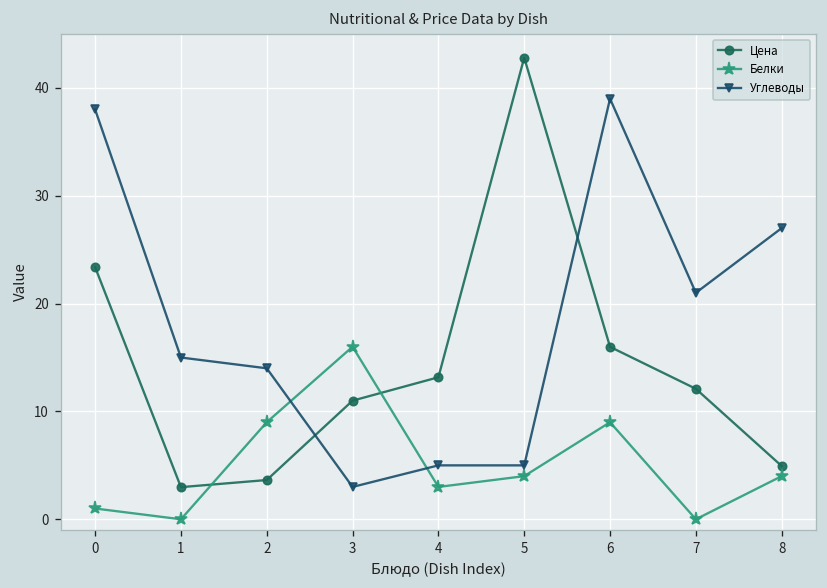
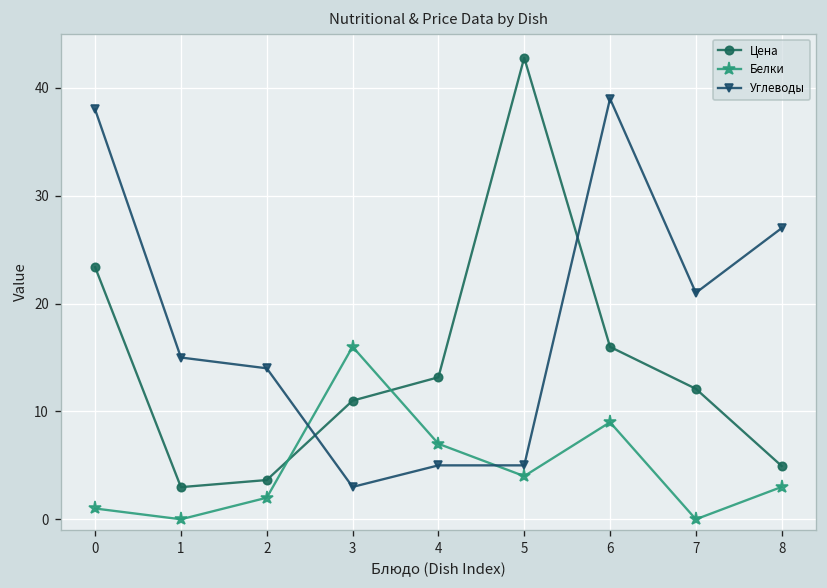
Белки, 2: 9 -> 2
Белки, 4: 3 -> 7
Белки, 8: 4 -> 3
